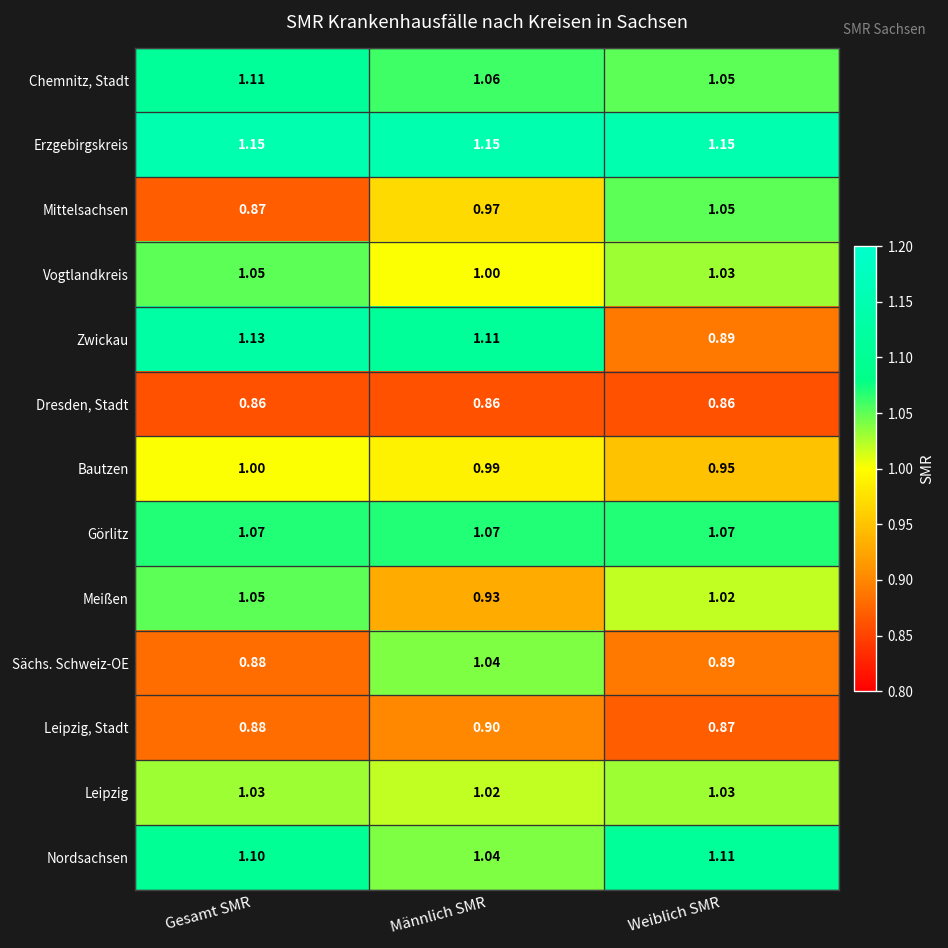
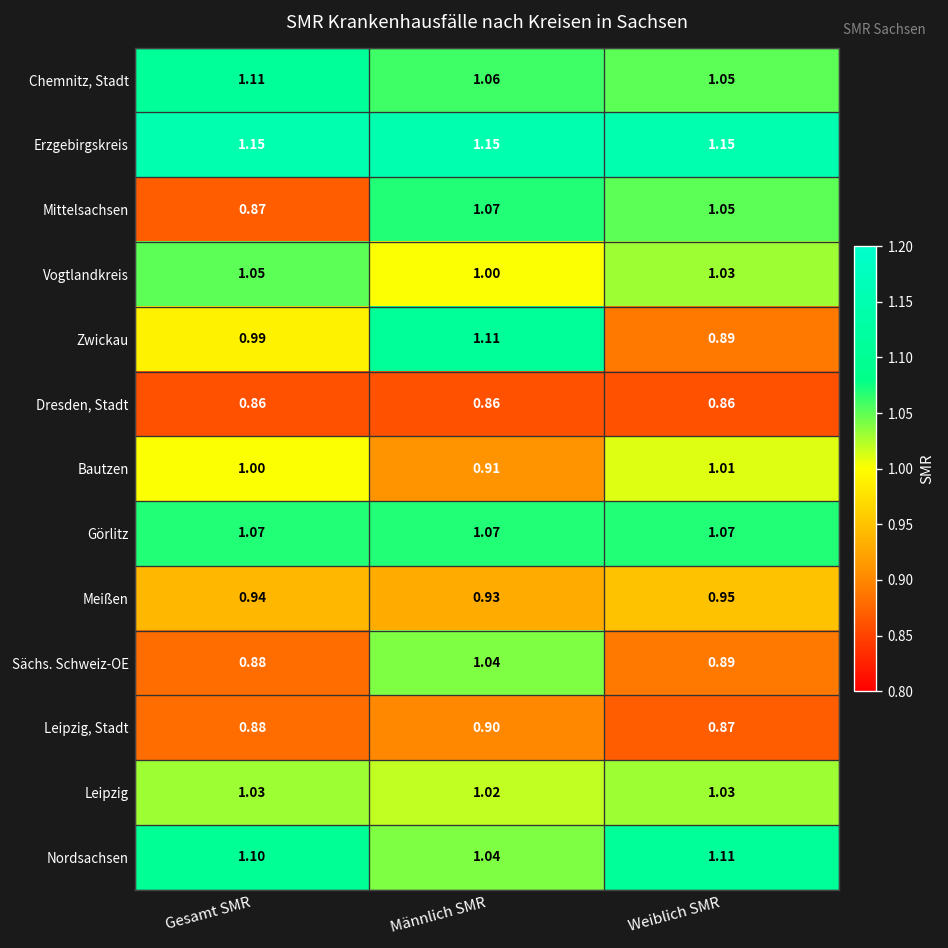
Mittelsachsen, Männlich SMR: 0.97 -> 1.07
Zwickau, Gesamt SMR: 1.13 -> 0.99
Bautzen, Männlich SMR: 0.99 -> 0.91
Bautzen, Weiblich SMR: 0.95 -> 1.01
Meißen, Gesamt SMR: 1.05 -> 0.94
Meißen, Weiblich SMR: 1.02 -> 0.95
